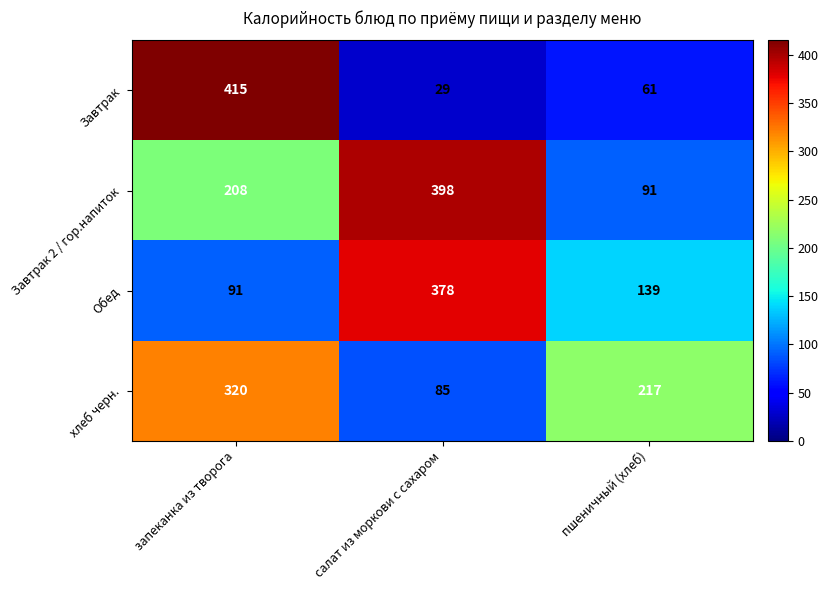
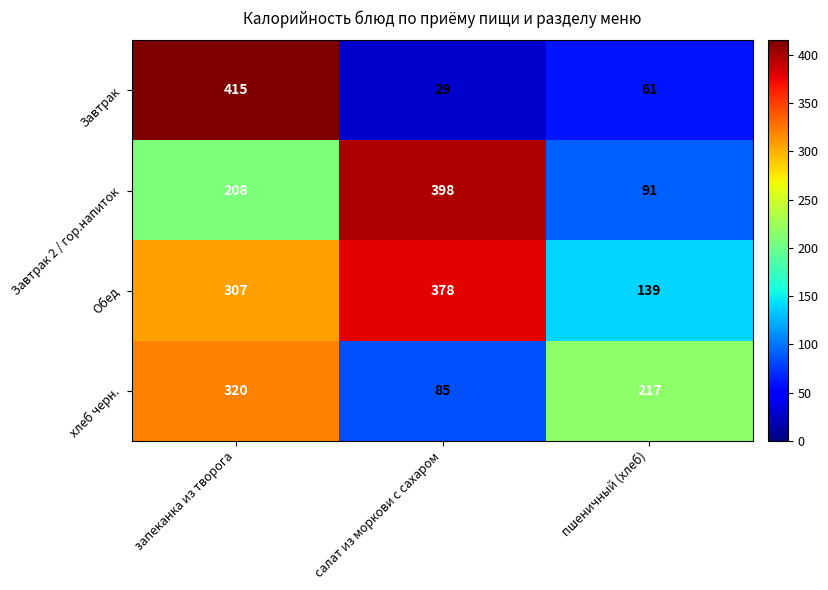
Обед, запеканка из творога: 91 -> 307
